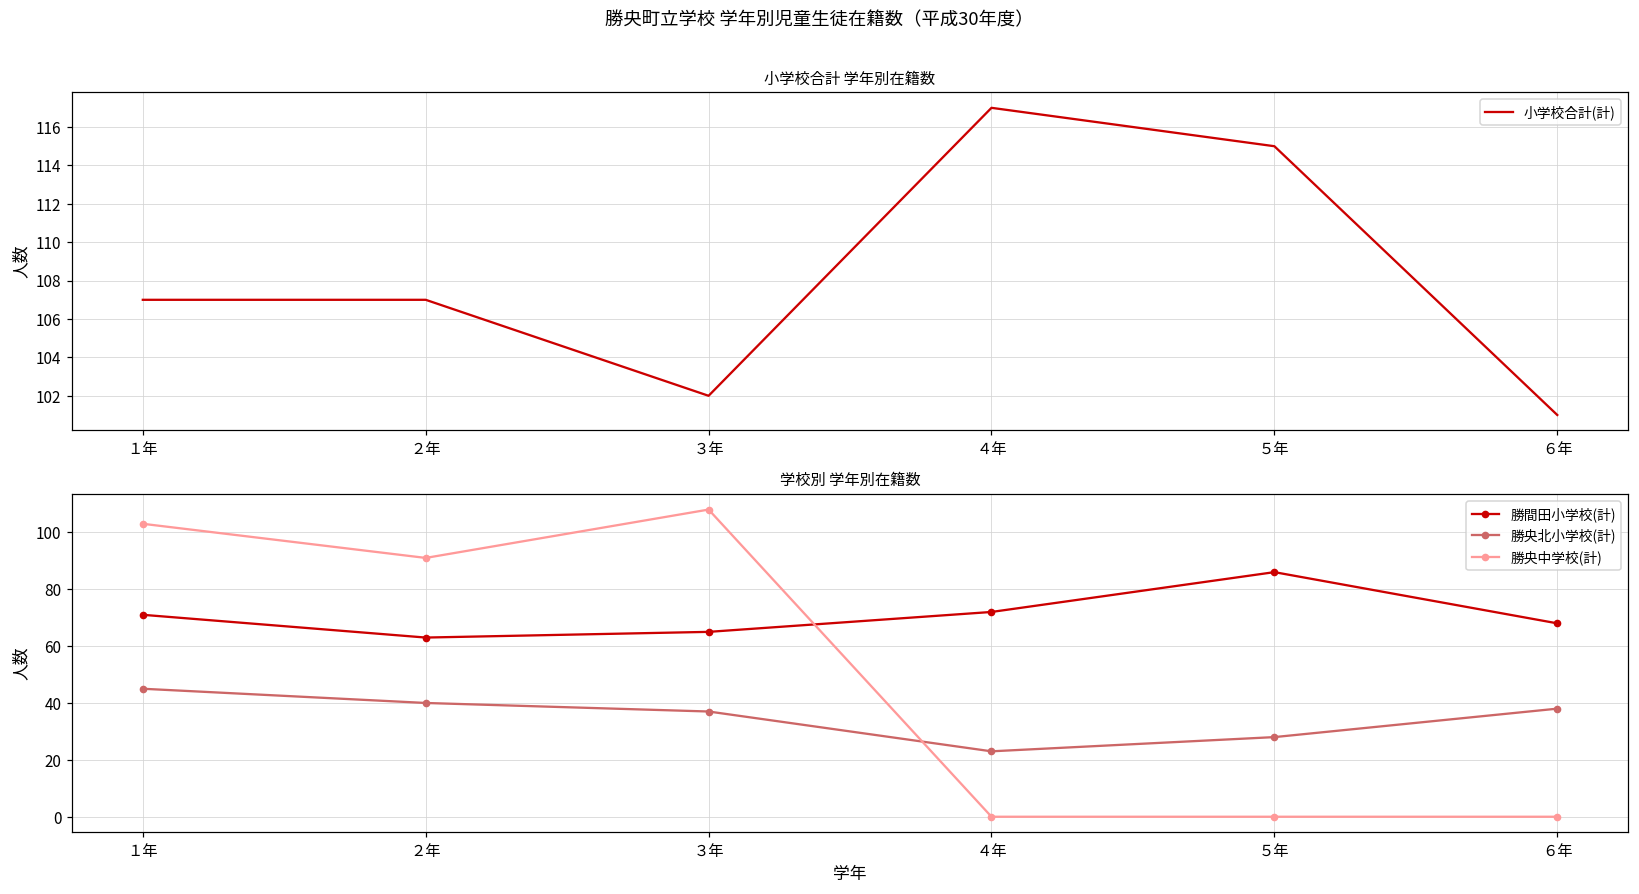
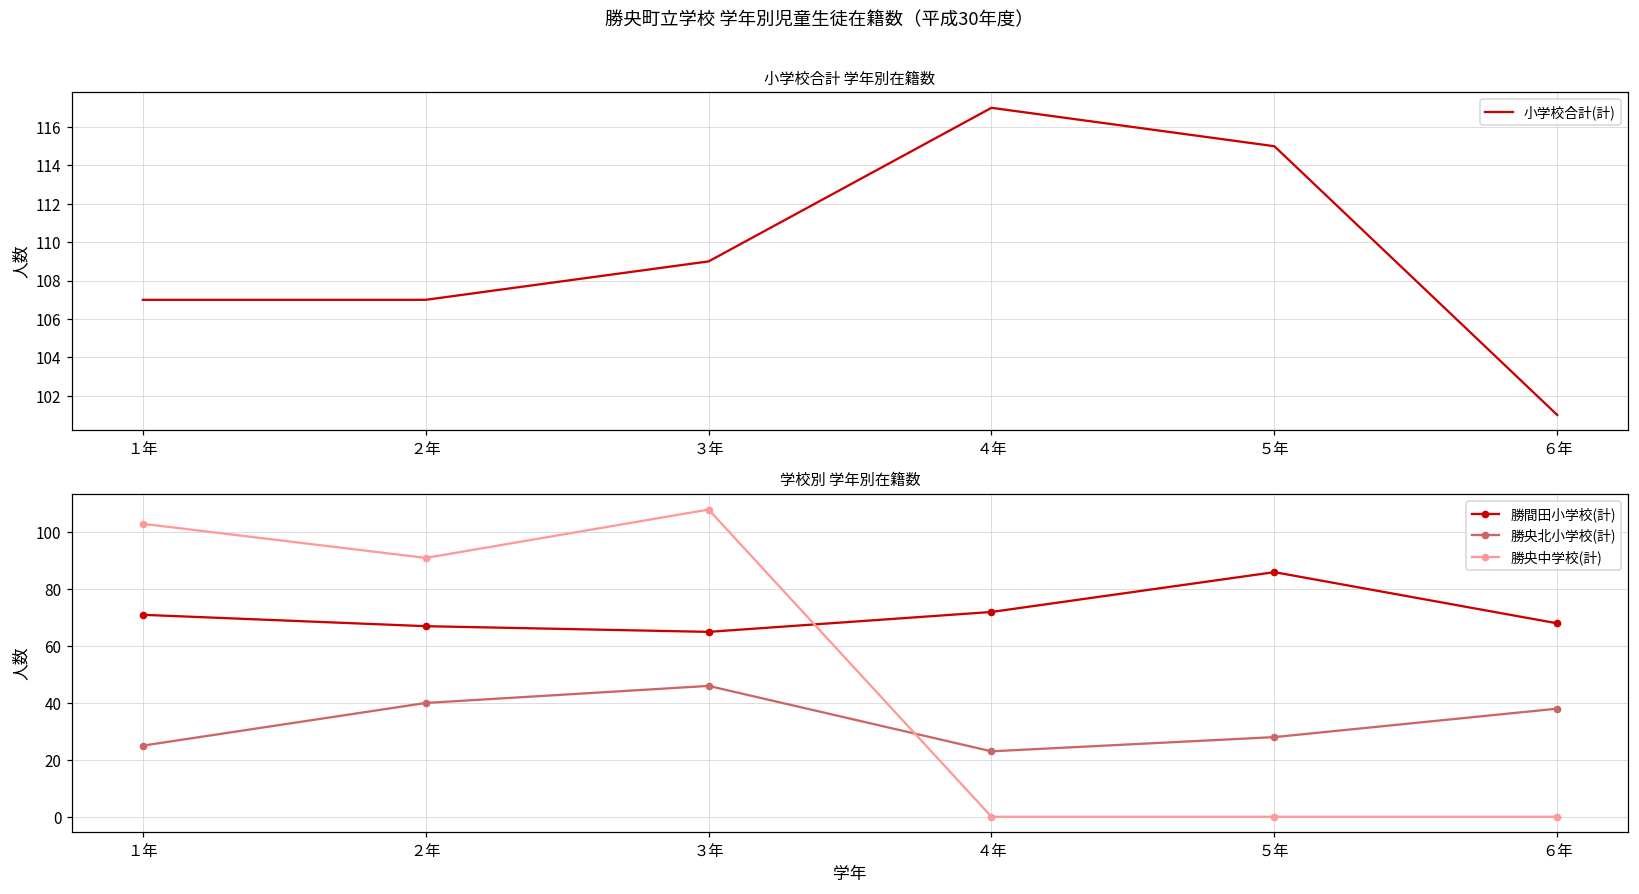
小学校合計 学年別在籍数, ３年: 102 -> 109
学校別 学年別在籍数, 勝央北小学校(計), １年: 45 -> 25
学校別 学年別在籍数, 勝間田小学校(計), ２年: 63 -> 67
学校別 学年別在籍数, 勝央北小学校(計), ３年: 37 -> 46
